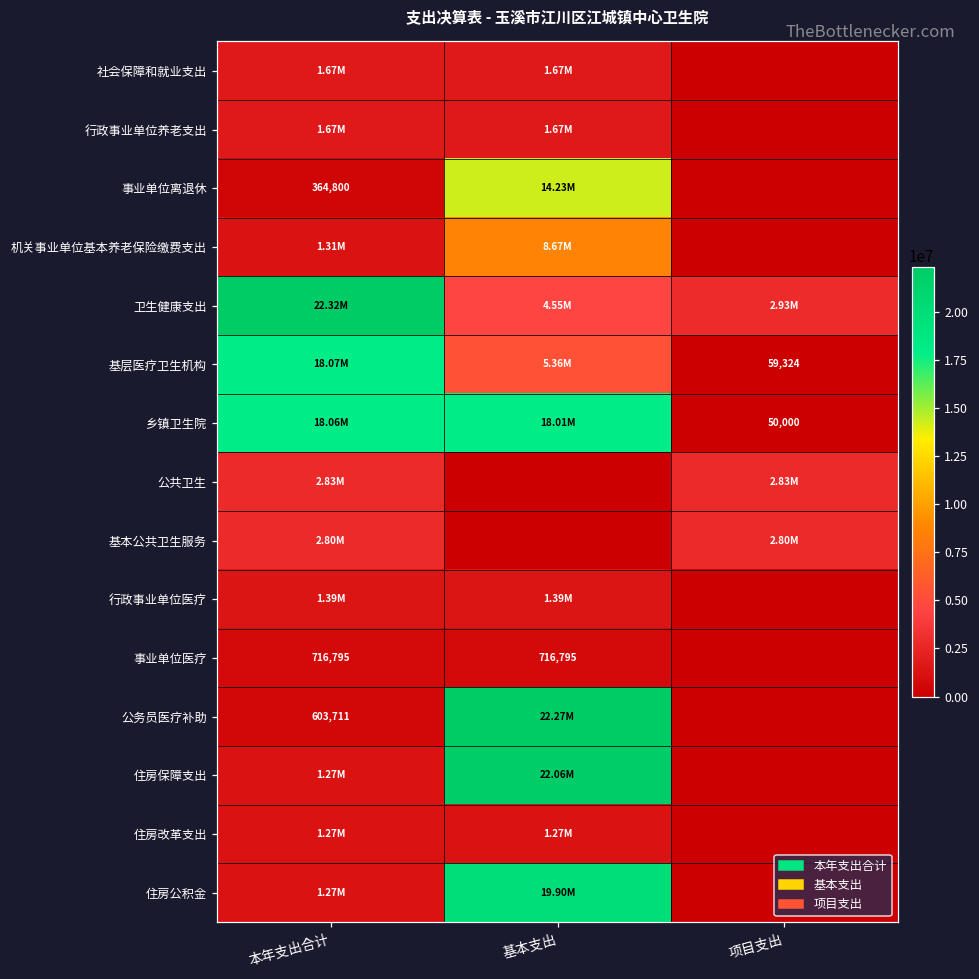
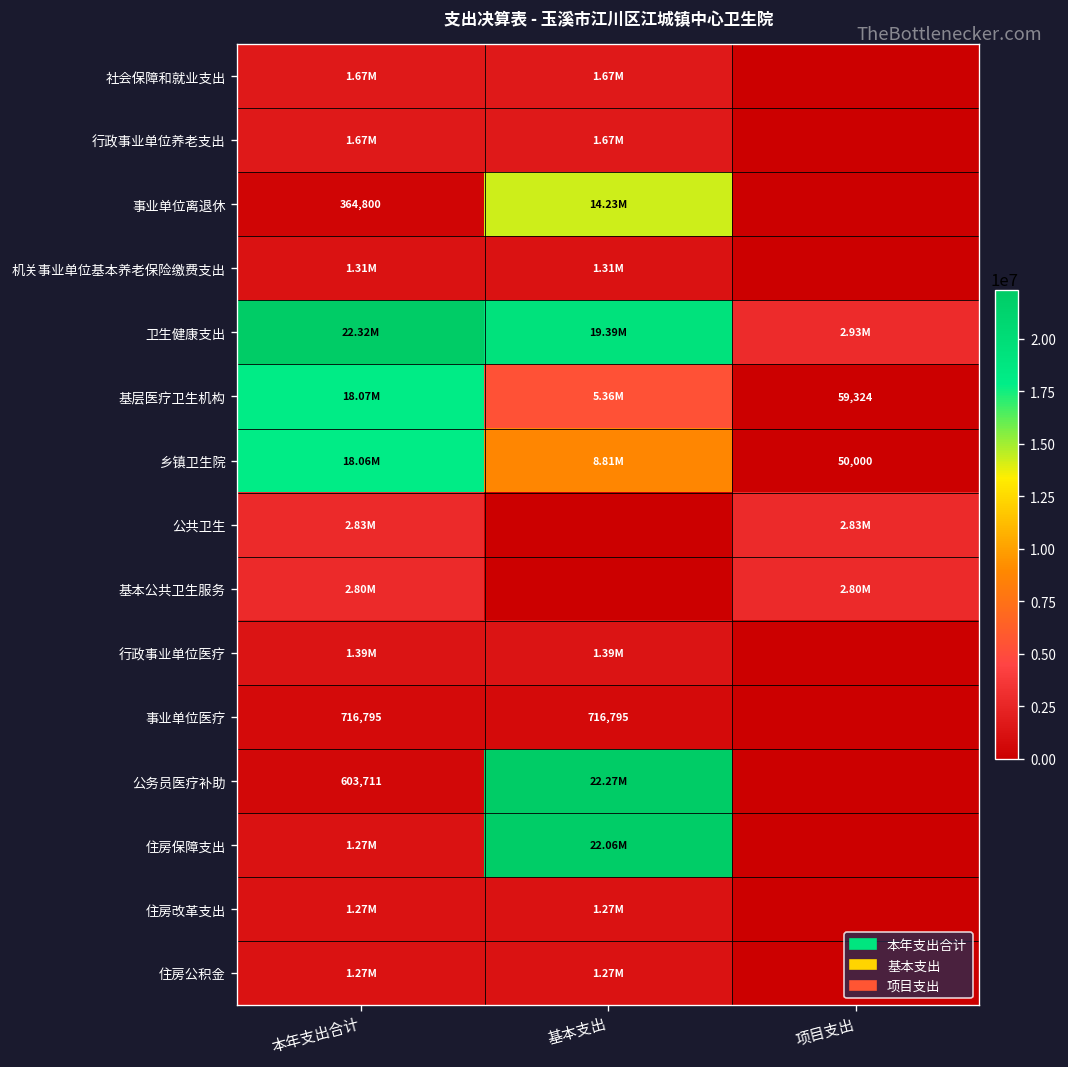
机关事业单位基本养老保险缴费支出, 基本支出: 8.67M -> 1.31M
卫生健康支出, 基本支出: 4.55M -> 19.39M
乡镇卫生院, 基本支出: 18.01M -> 8.81M
住房公积金, 基本支出: 19.90M -> 1.27M
